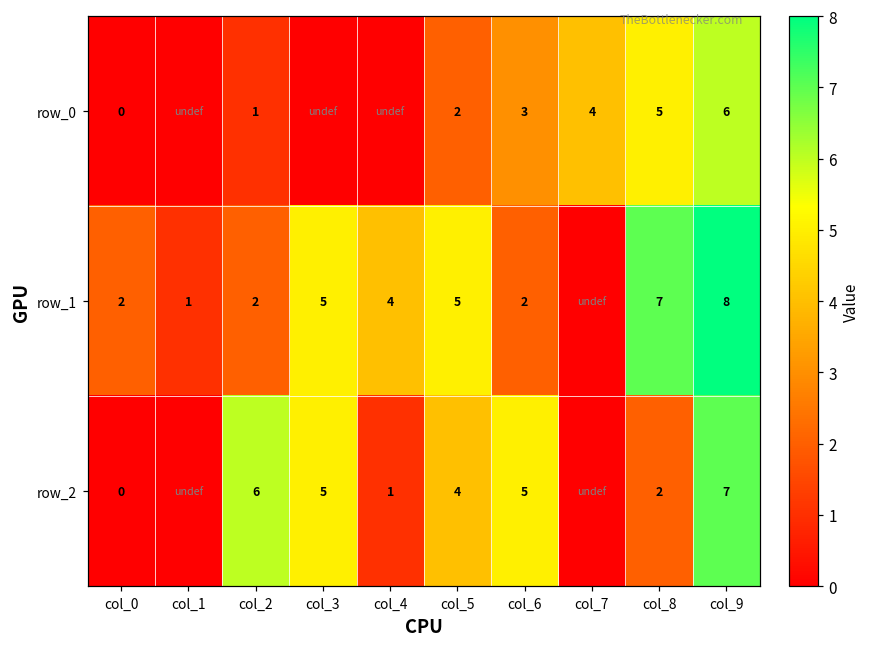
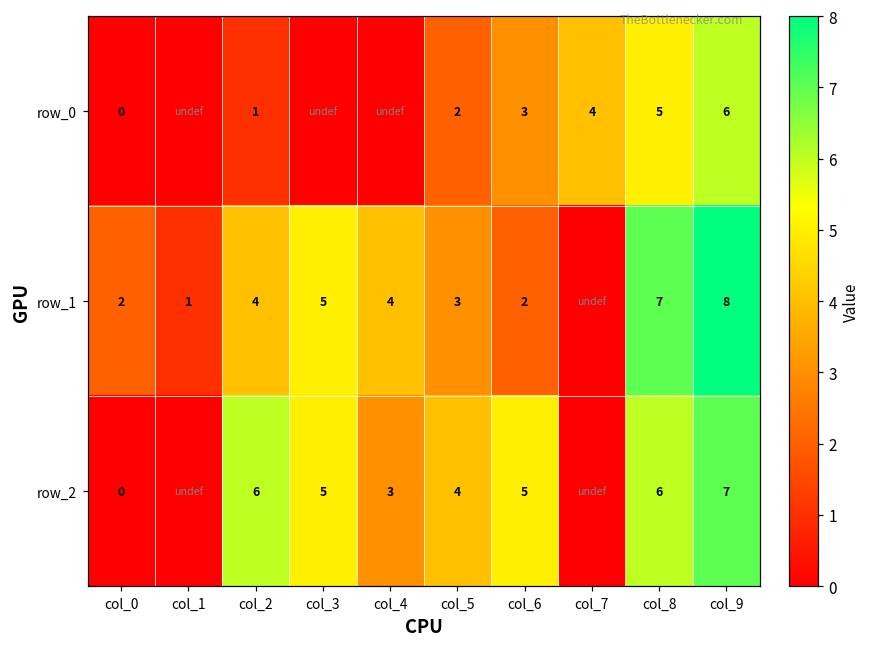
row_1, col_2: 2 -> 4
row_1, col_5: 5 -> 3
row_2, col_4: 1 -> 3
row_2, col_8: 2 -> 6
